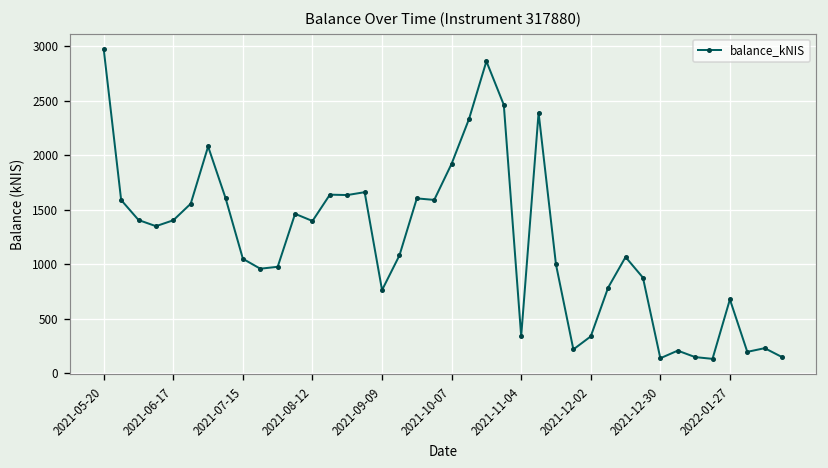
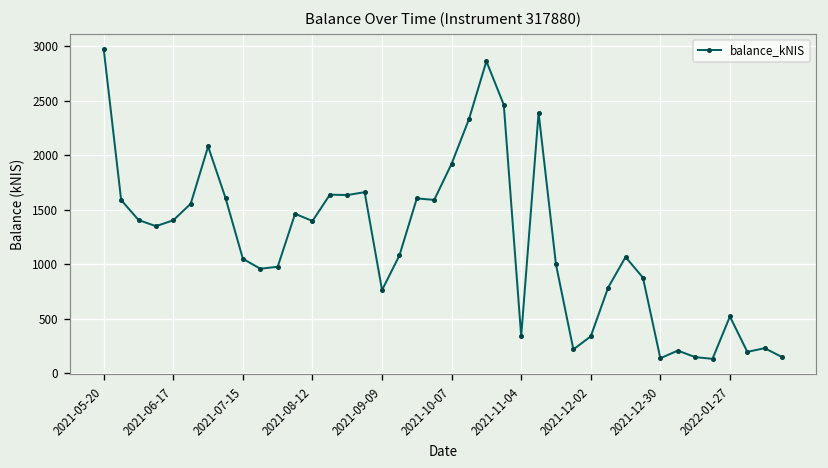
2022-01-27: 700 -> 500
